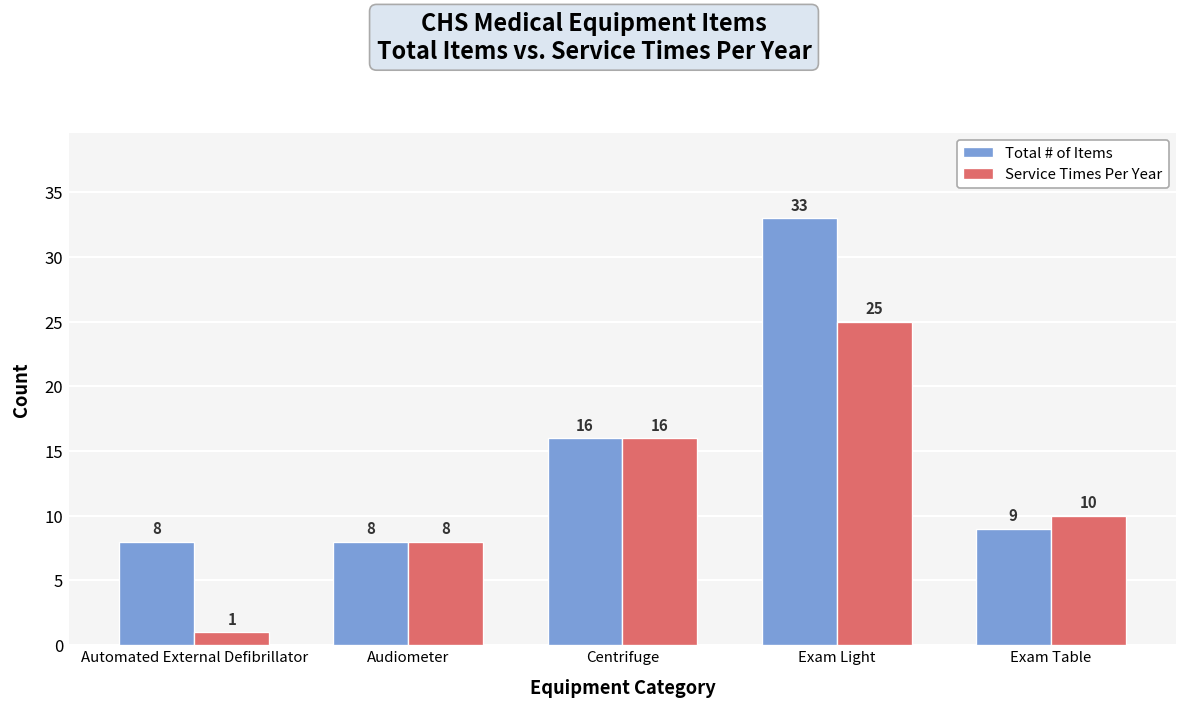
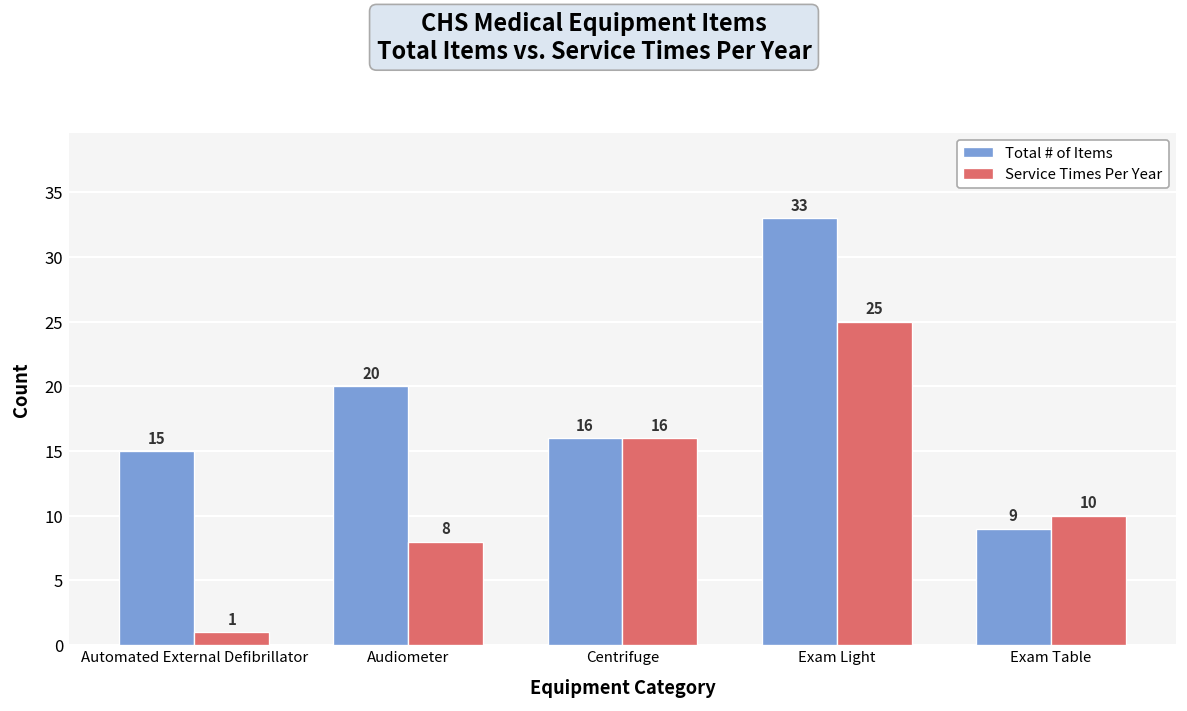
Total # of Items, Automated External Defibrillator: 8 -> 15
Total # of Items, Audiometer: 8 -> 20
